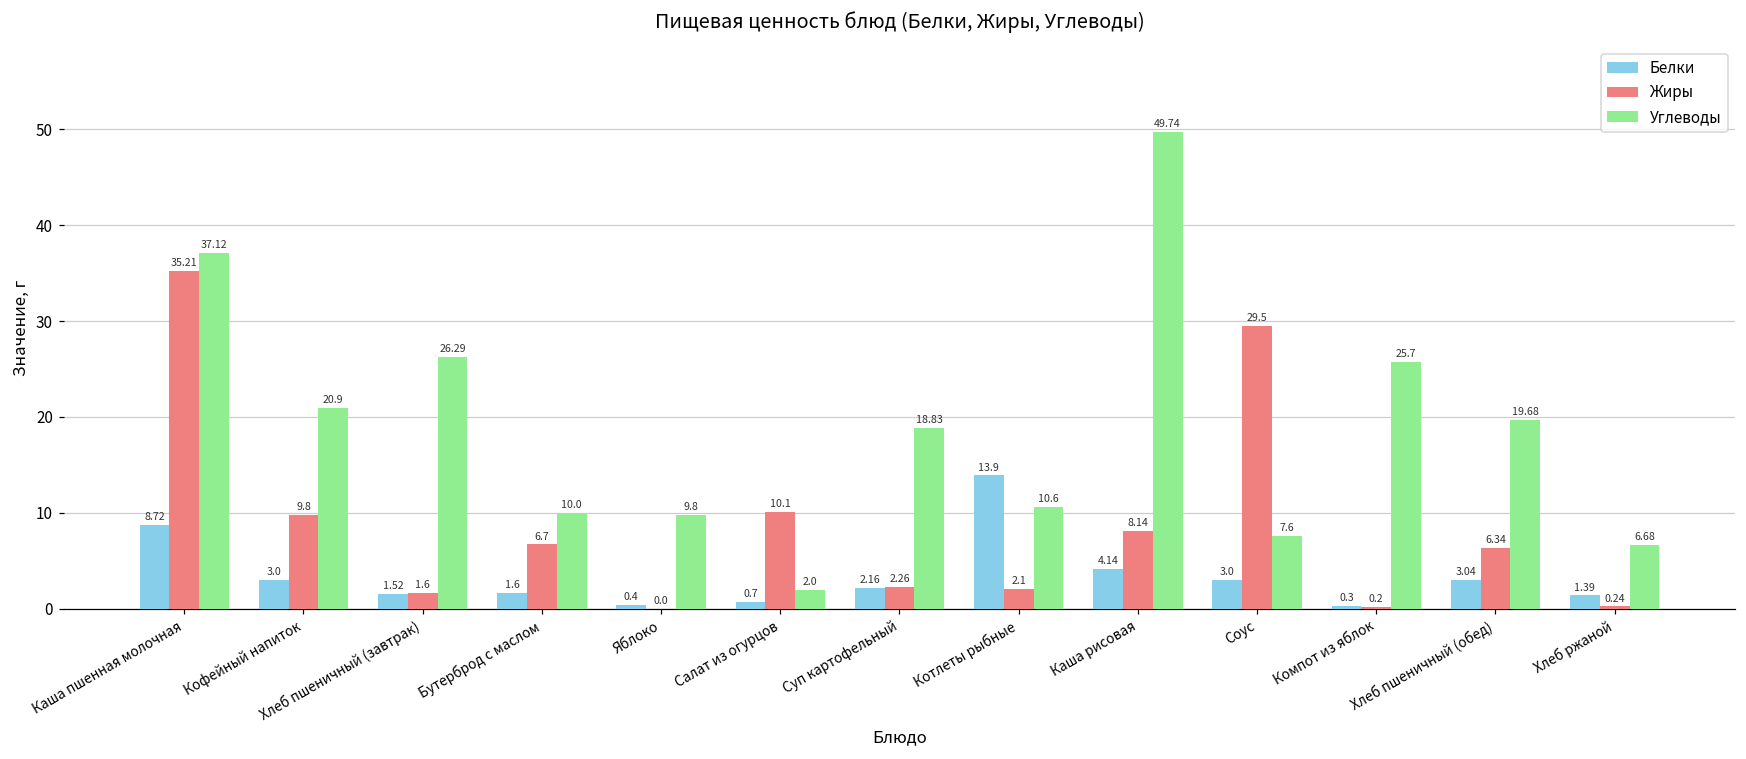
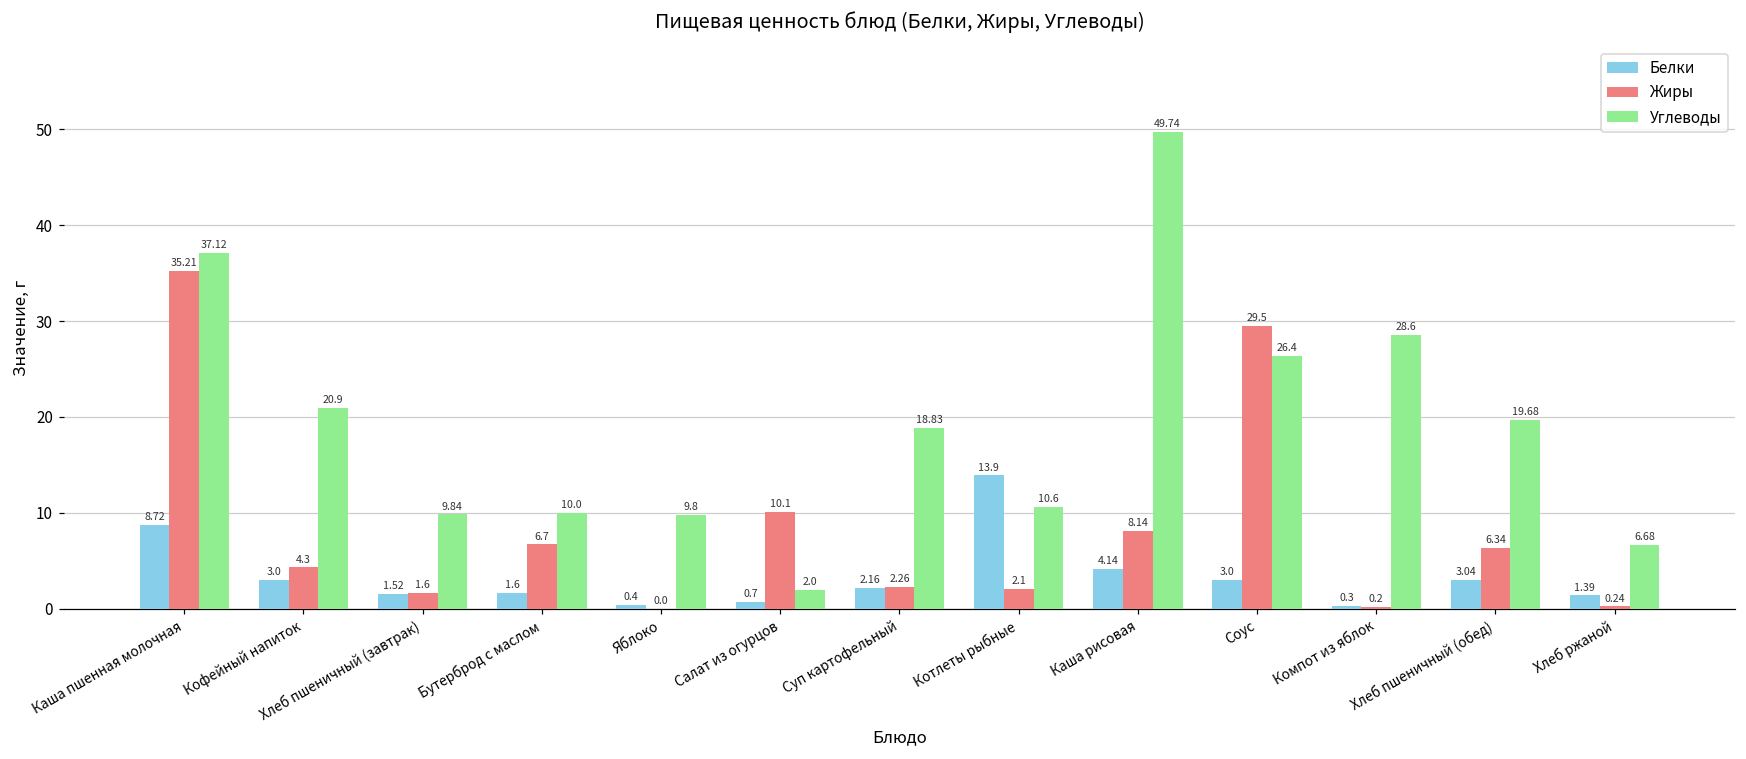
Жиры, Кофейный напиток: 9.8 -> 4.3
Углеводы, Хлеб пшеничный (завтрак): 26.29 -> 9.84
Углеводы, Соус: 7.6 -> 26.4
Углеводы, Компот из яблок: 25.7 -> 28.6
